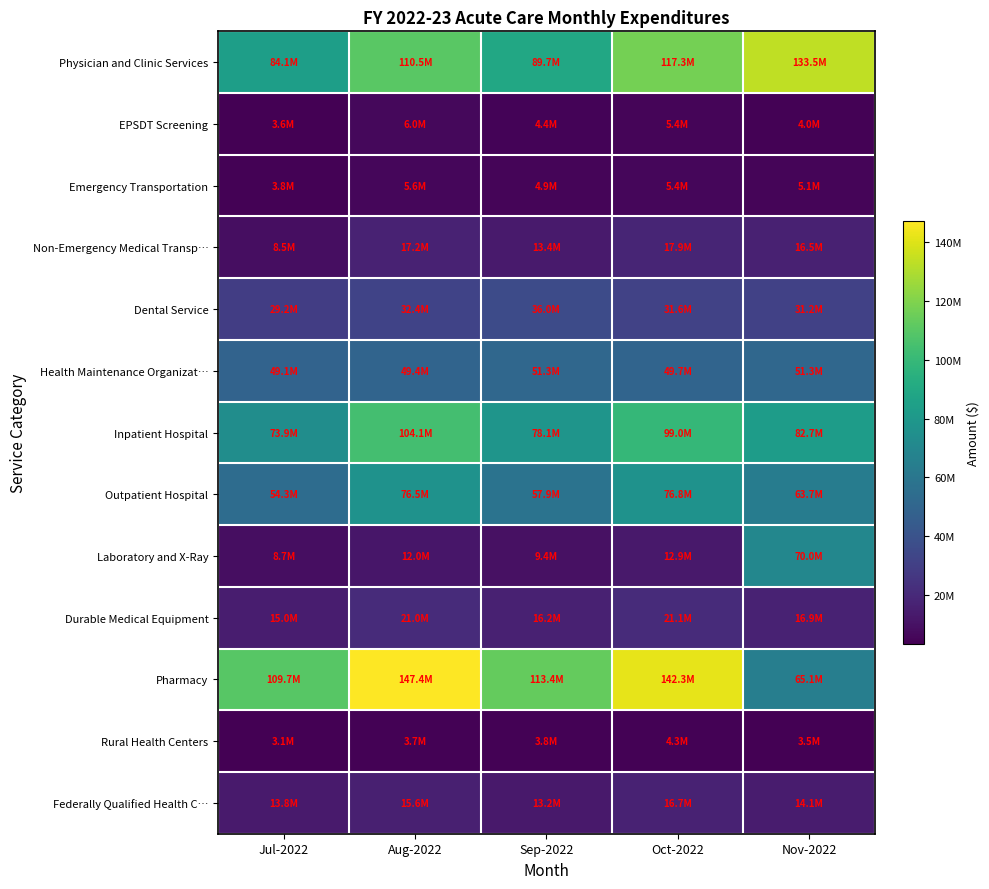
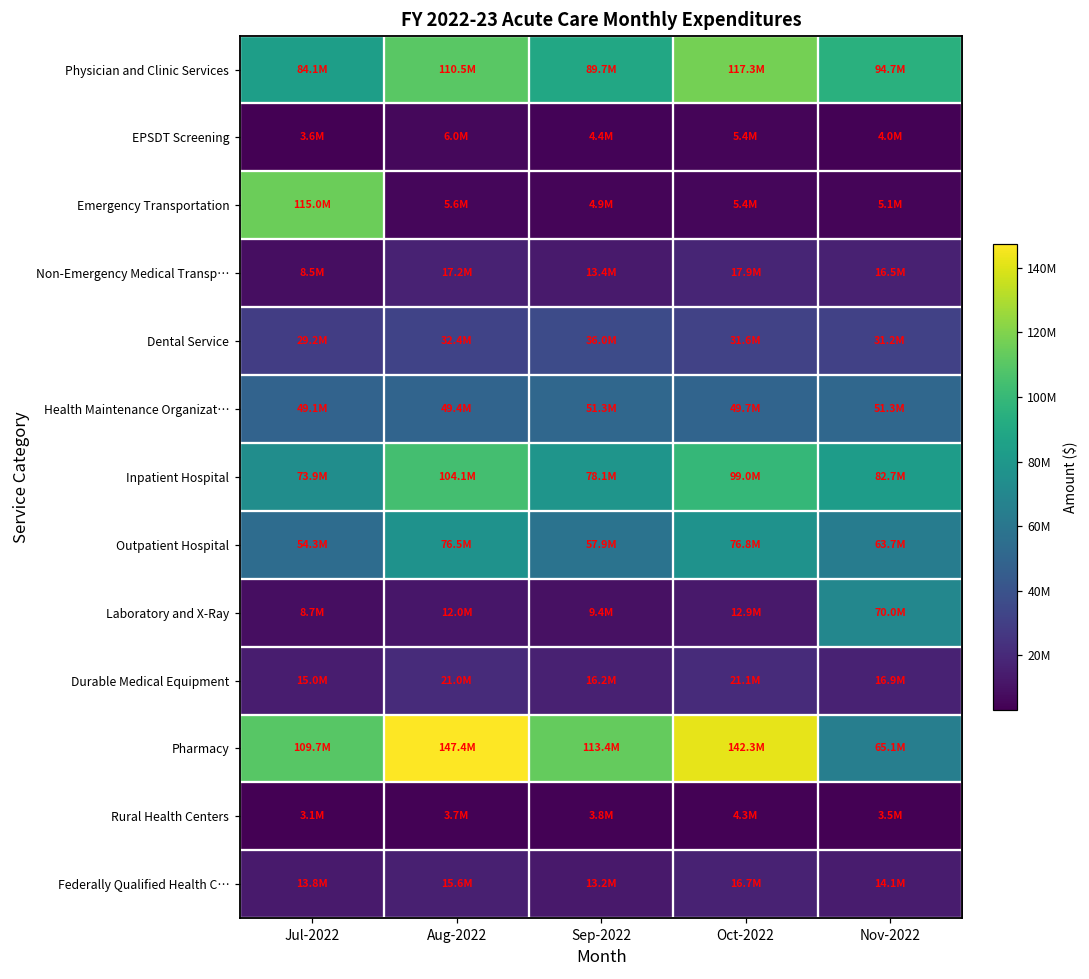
Physician and Clinic Services, Nov-2022: 133.5M -> 94.7M
Emergency Transportation, Jul-2022: 3.8M -> 115.0M
